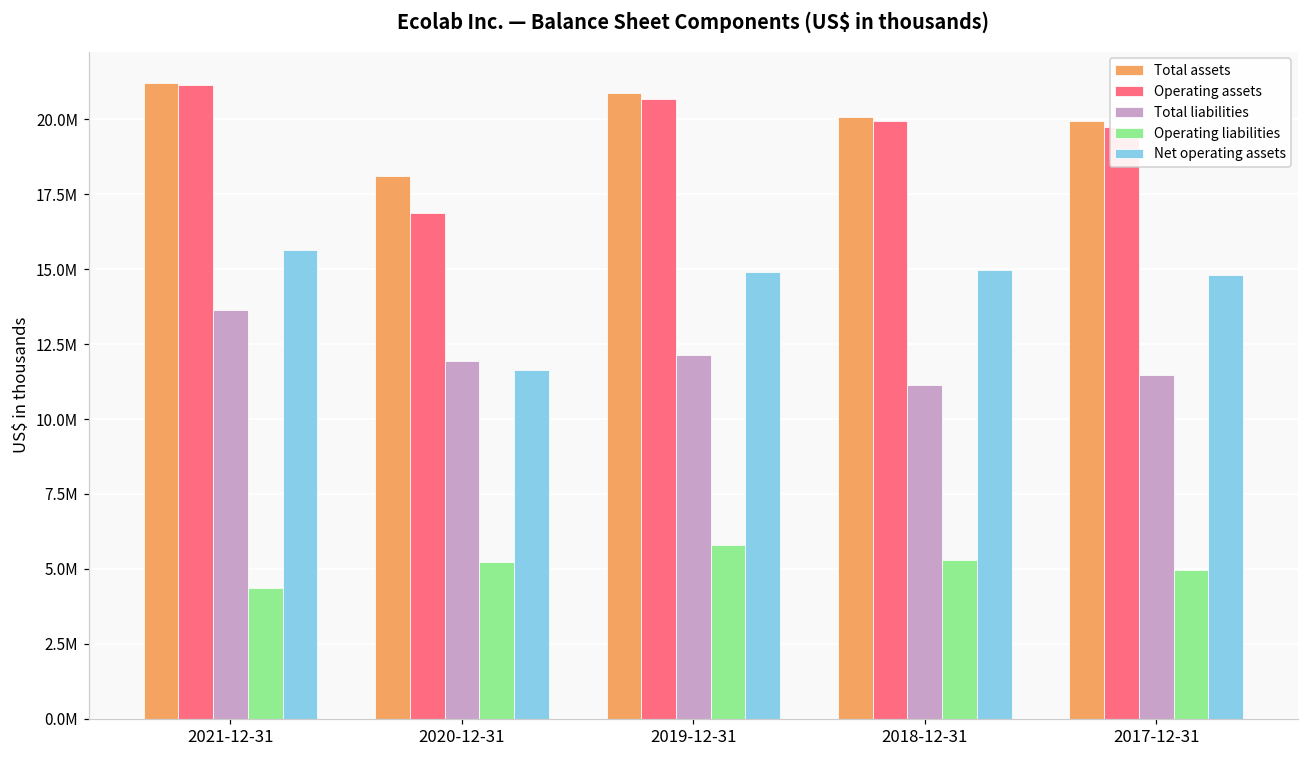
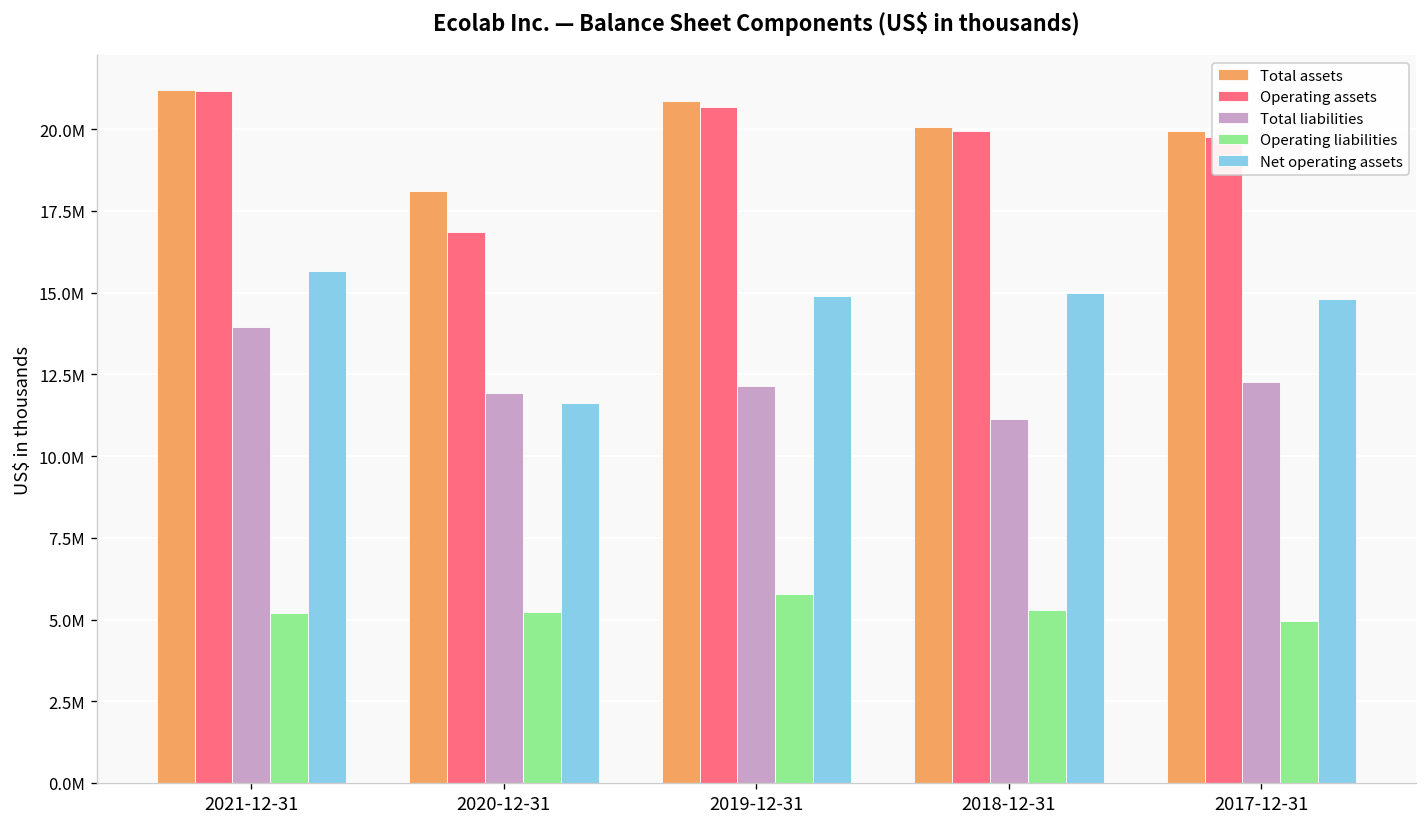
Total liabilities, 2021-12-31: 13700000 -> 14000000
Operating liabilities, 2021-12-31: 4400000 -> 5200000
Total liabilities, 2017-12-31: 11500000 -> 12300000
